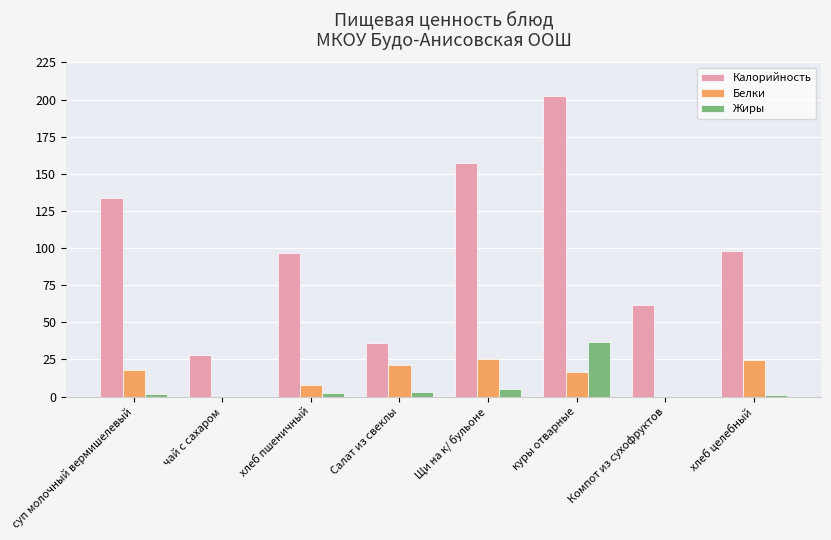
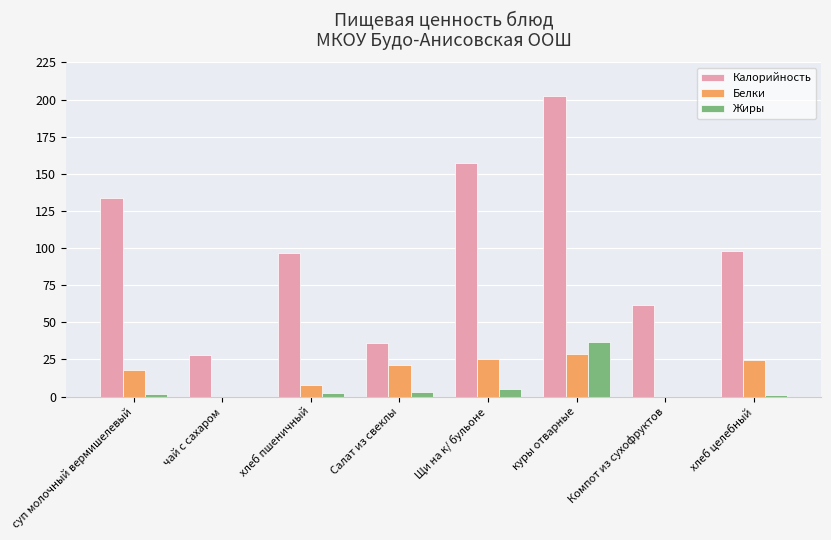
Белки, куры отварные: 17 -> 29
